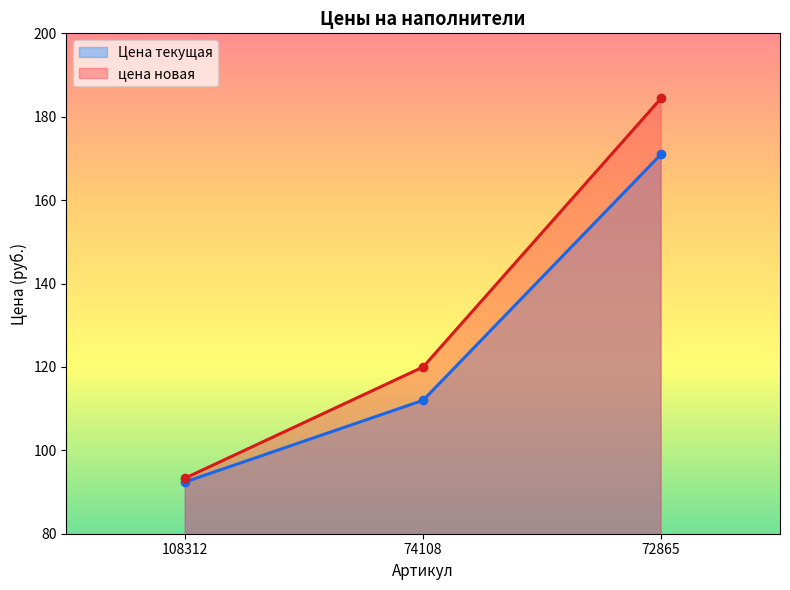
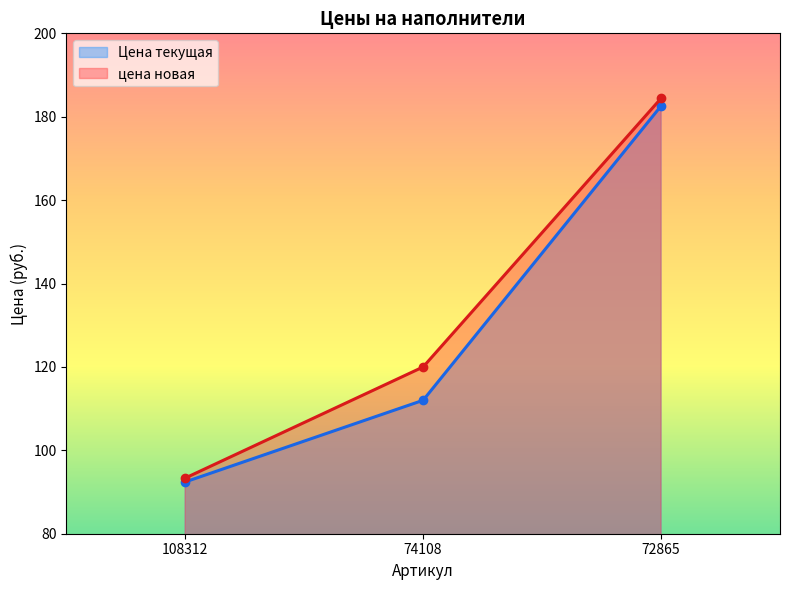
Цена текущая, 72865: 171 -> 183
